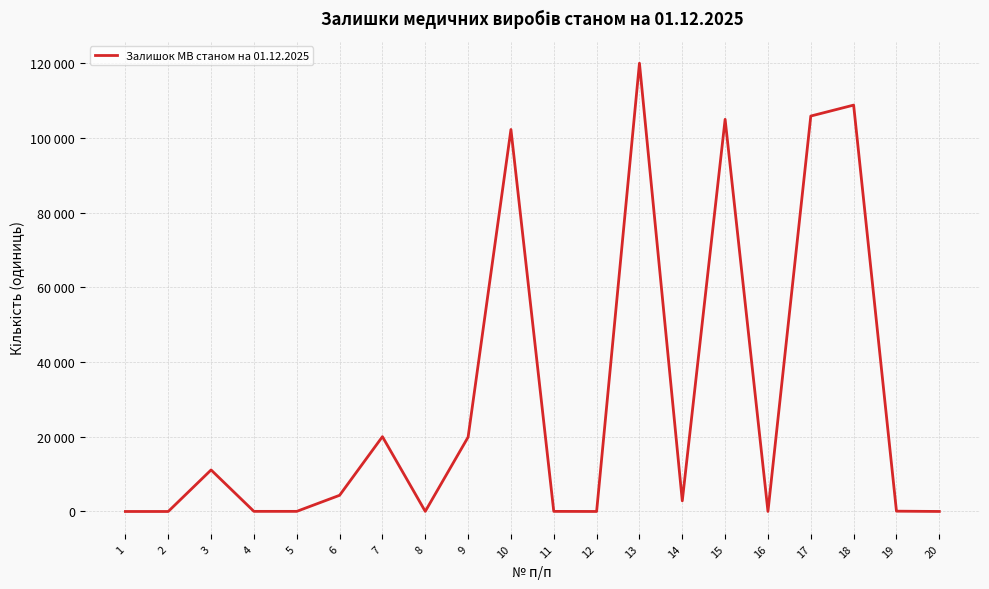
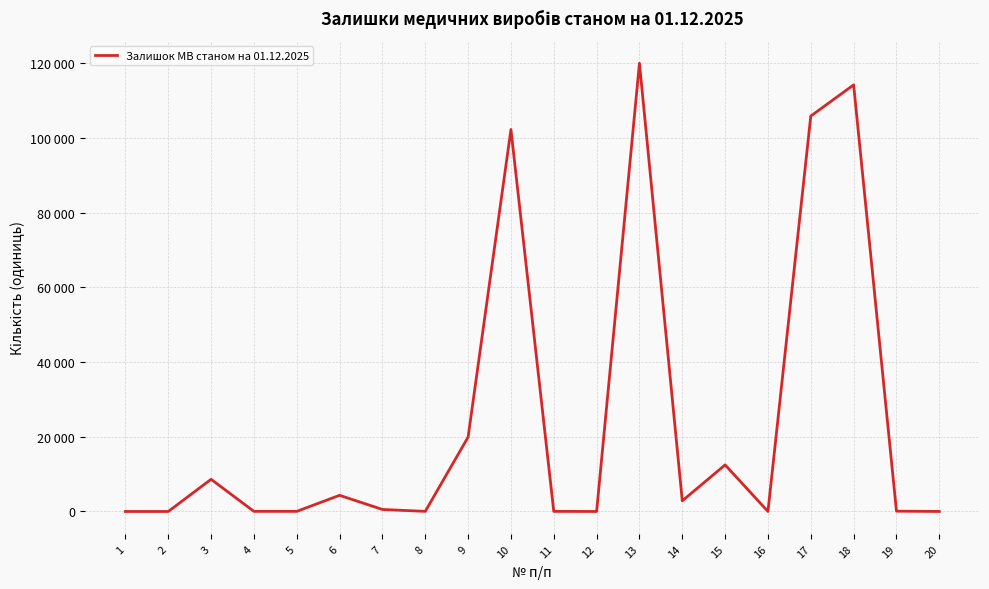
3: 11000 -> 9000
7: 20000 -> 1000
15: 105000 -> 12000
18: 109000 -> 114000
